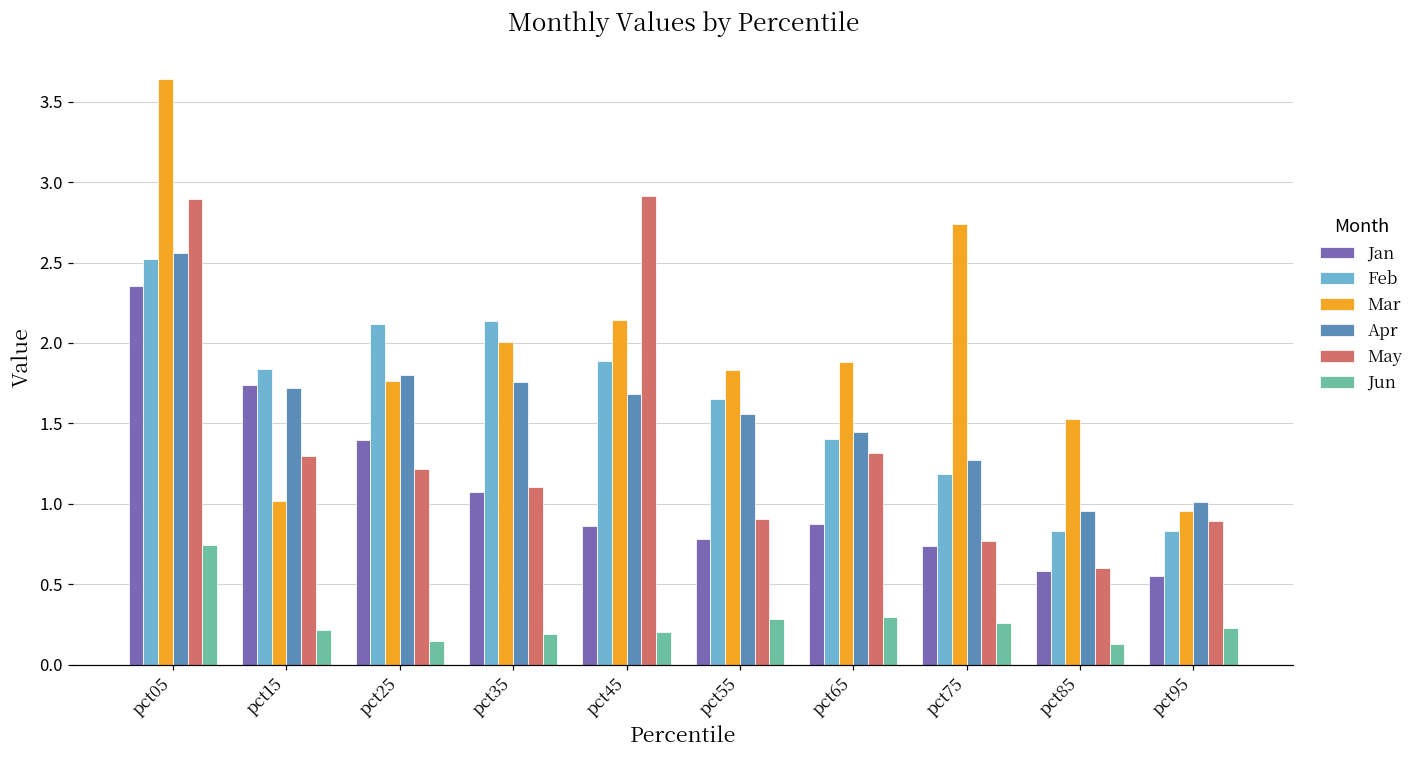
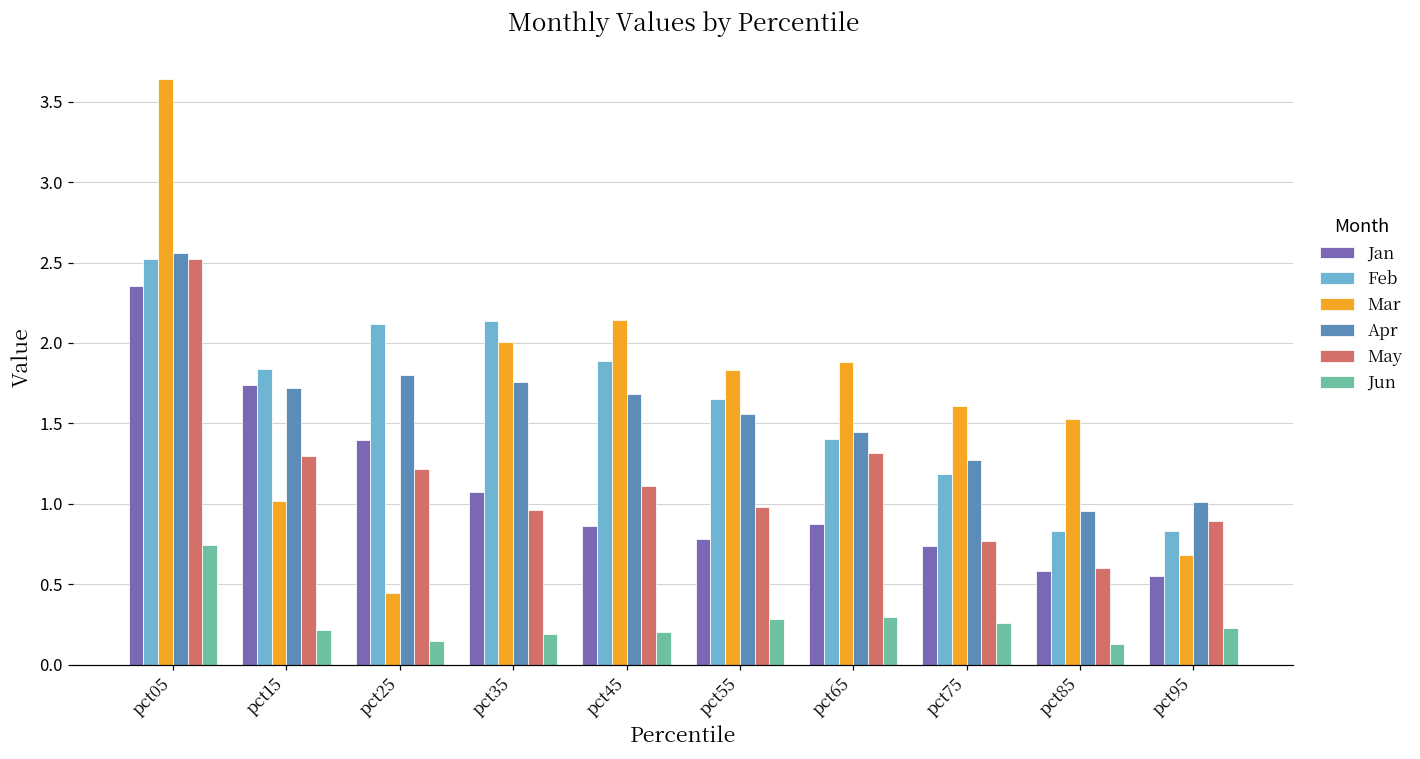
May, pct05: 2.90 -> 2.52
Mar, pct25: 1.76 -> 0.45
May, pct35: 1.10 -> 0.96
May, pct45: 2.91 -> 1.11
May, pct55: 0.91 -> 0.98
Mar, pct75: 2.74 -> 1.61
Mar, pct95: 0.96 -> 0.68
